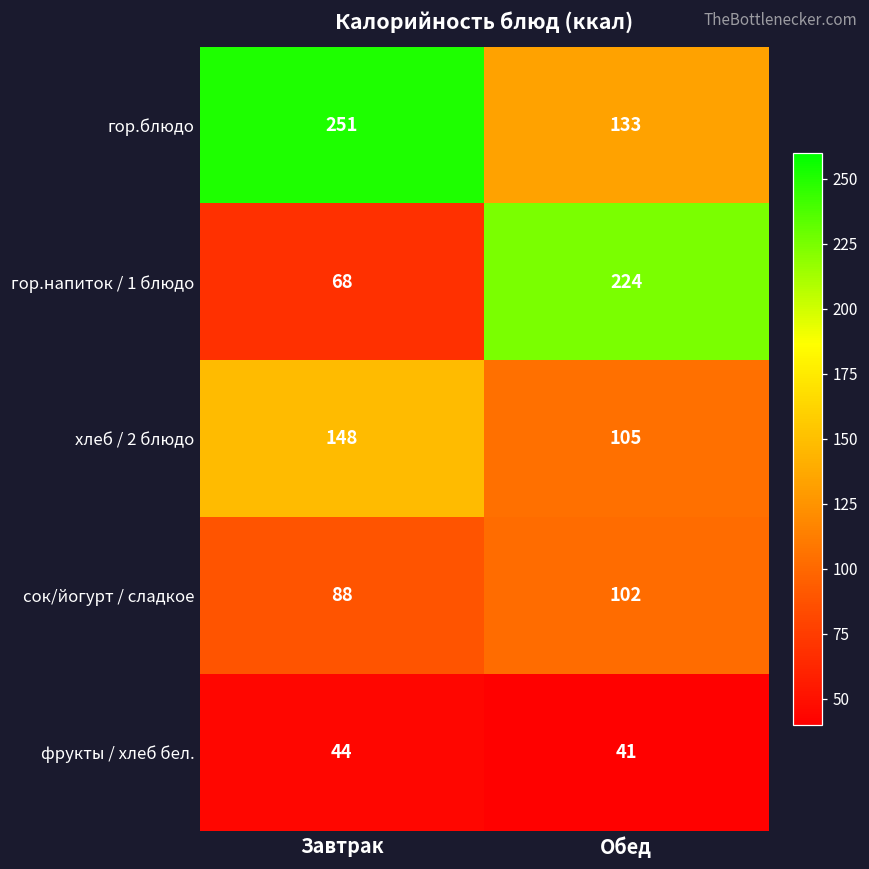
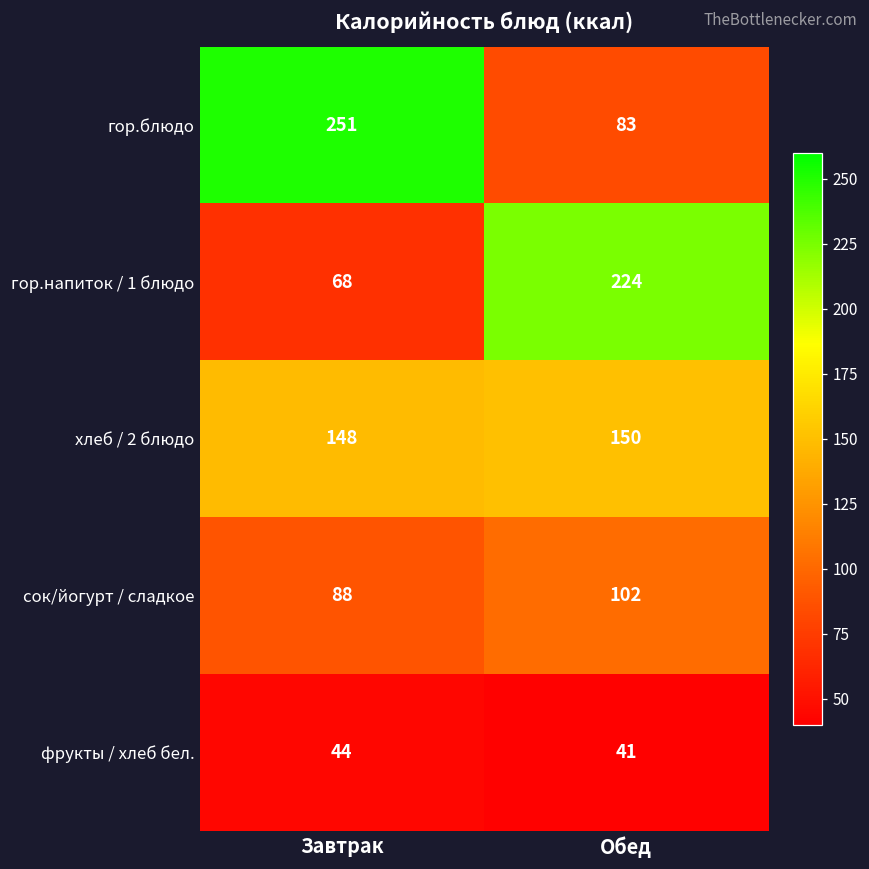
гор.блюдо, Обед: 133 -> 83
хлеб / 2 блюдо, Обед: 105 -> 150
